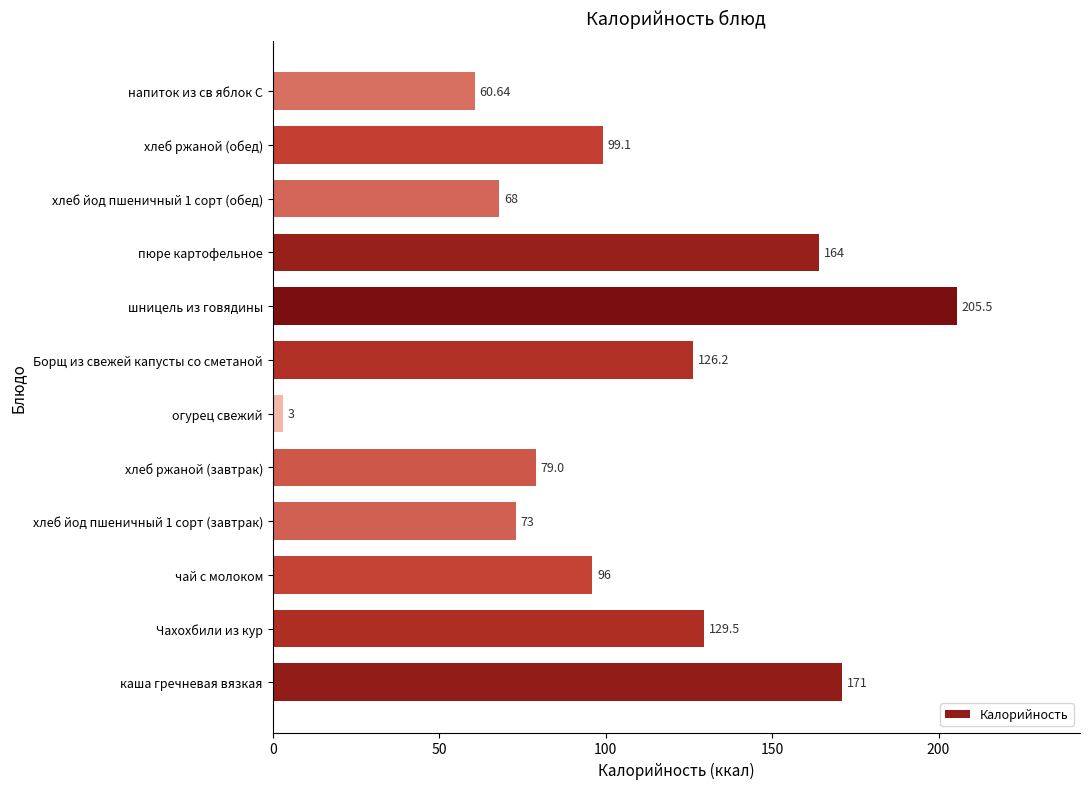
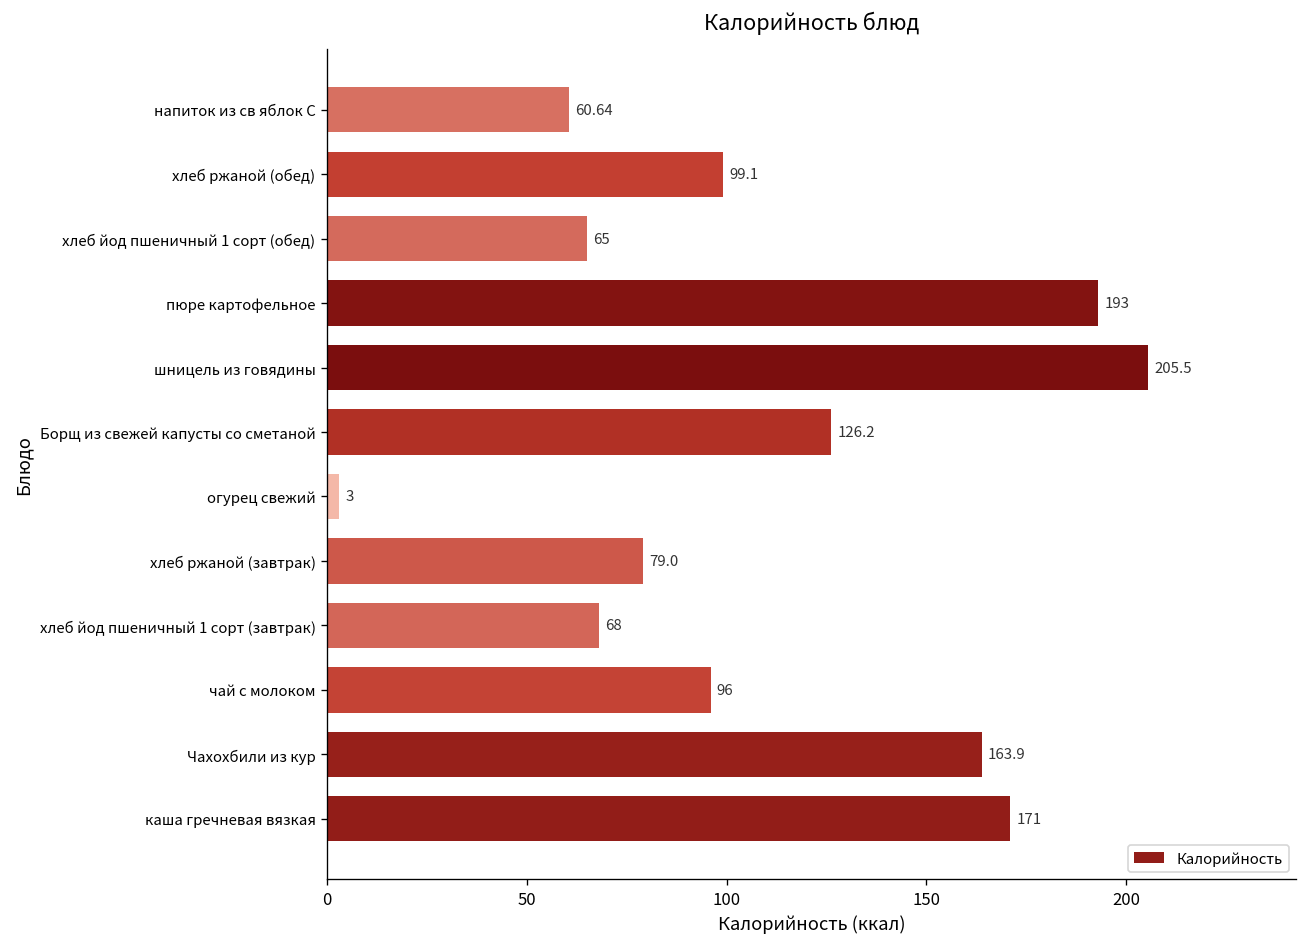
хлеб йод пшеничный 1 сорт (обед): 68 -> 65
пюре картофельное: 164 -> 193
хлеб йод пшеничный 1 сорт (завтрак): 73 -> 68
Чахохбили из кур: 129.5 -> 163.9
